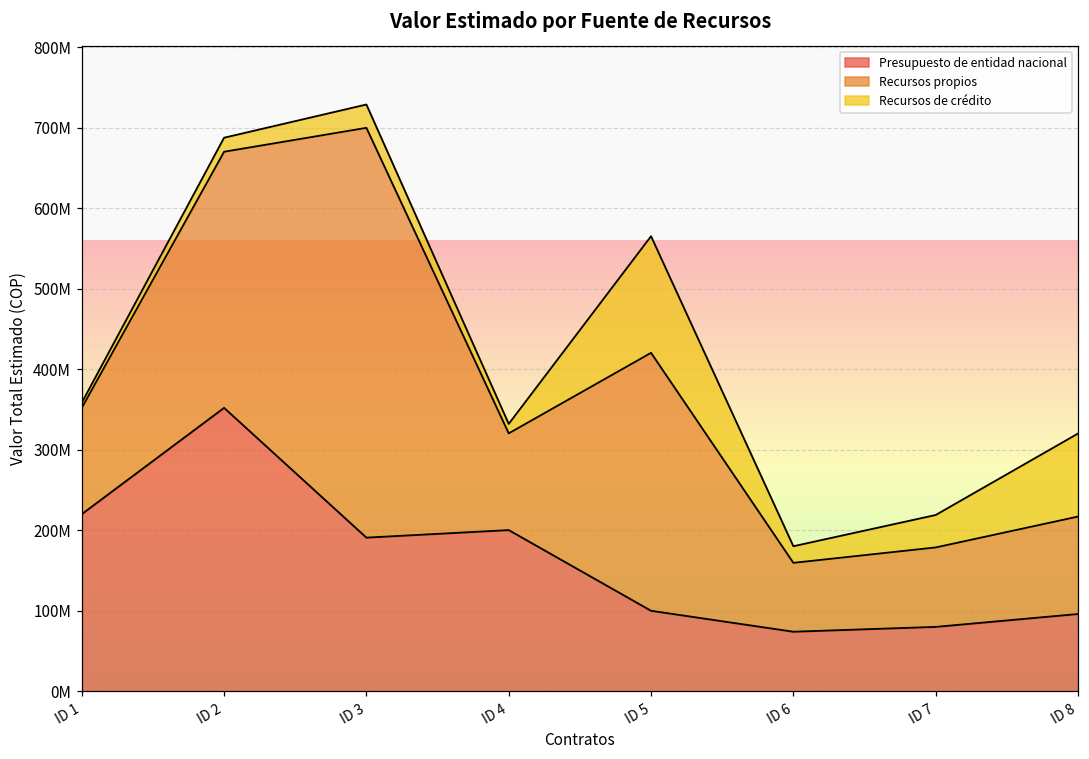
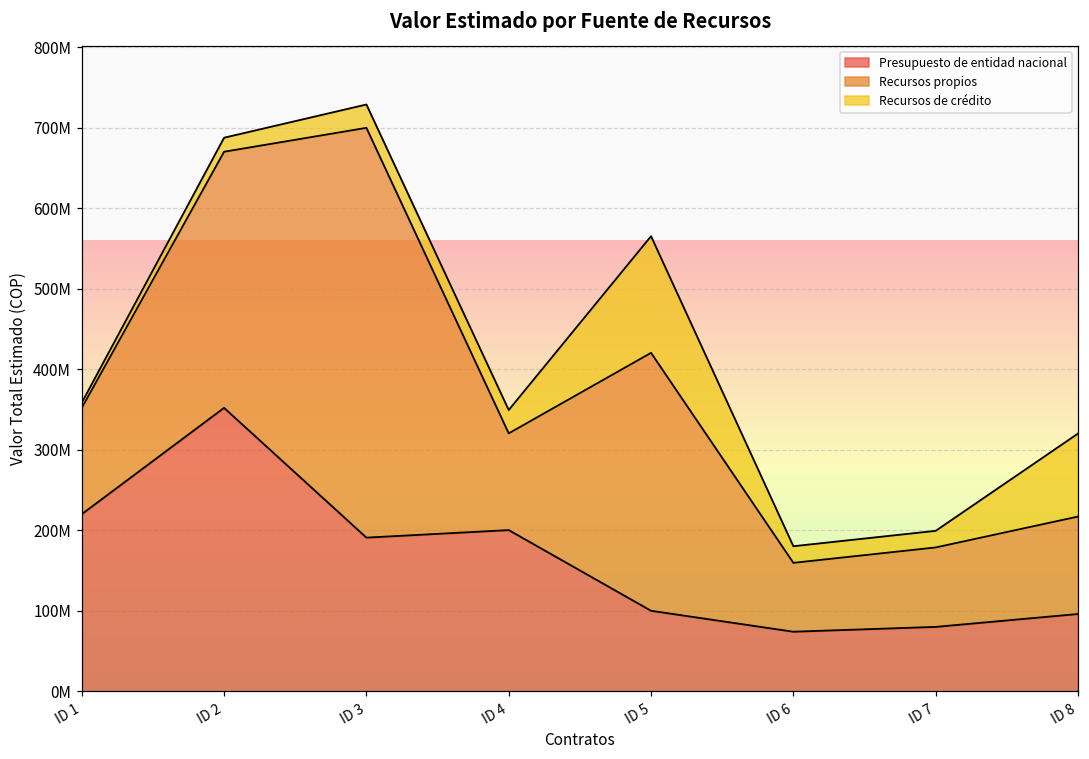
Recursos de crédito, ID 4: 10000000 -> 30000000
Recursos de crédito, ID 7: 40000000 -> 20000000
